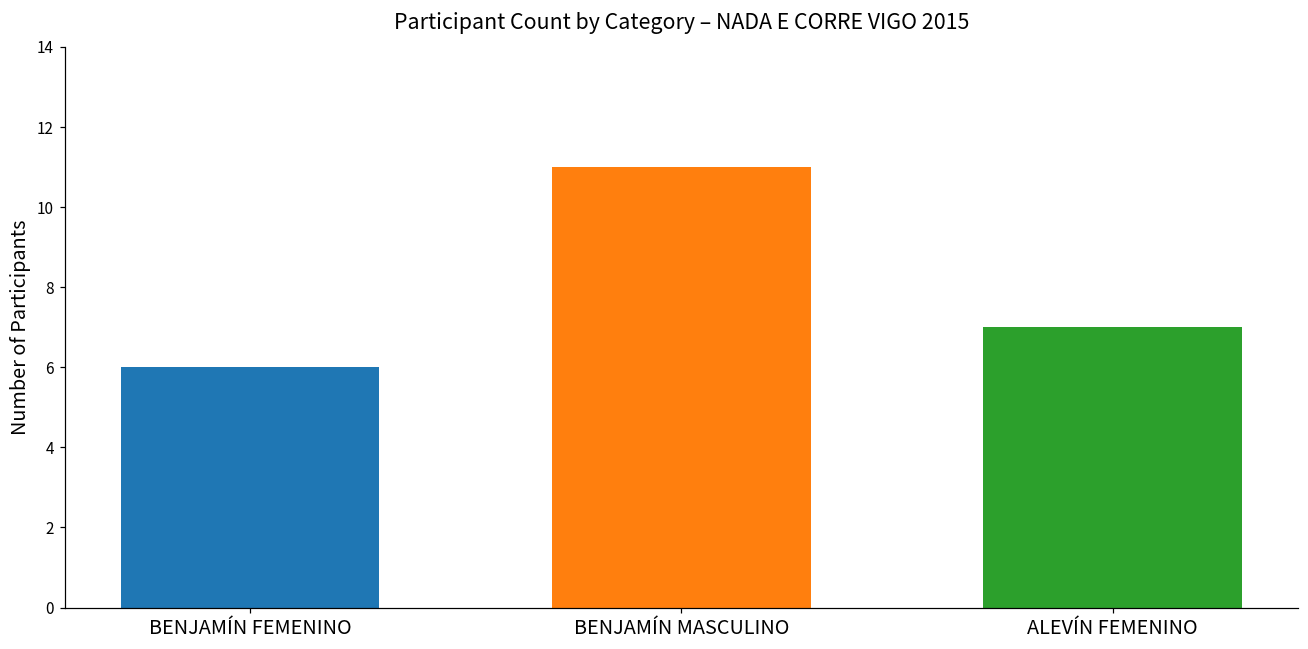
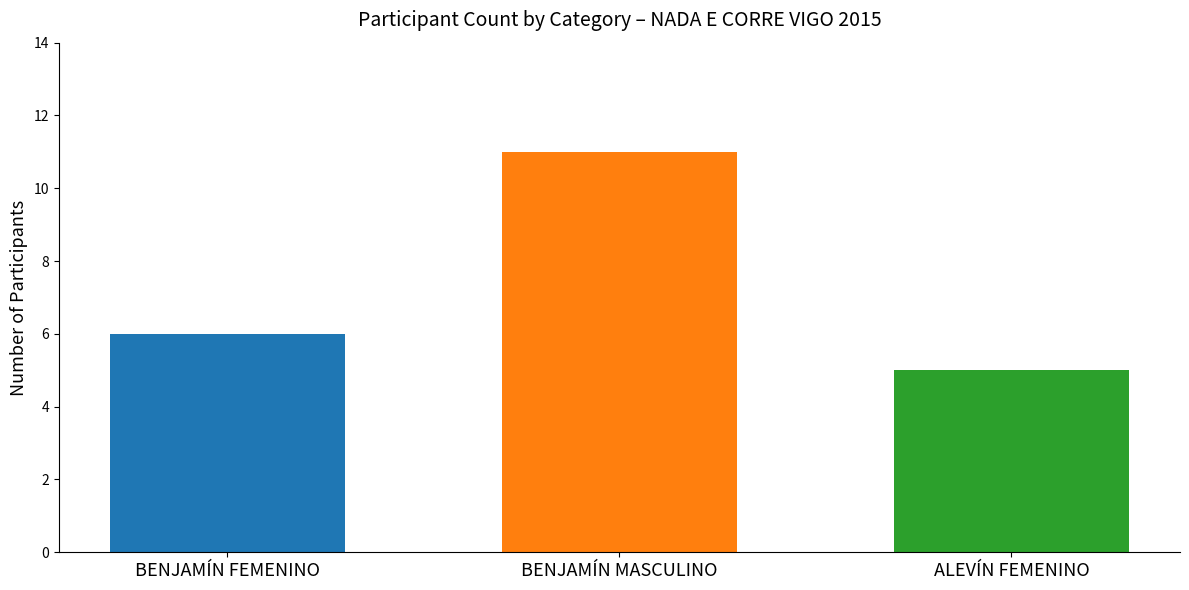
ALEVÍN FEMENINO: 7 -> 5
